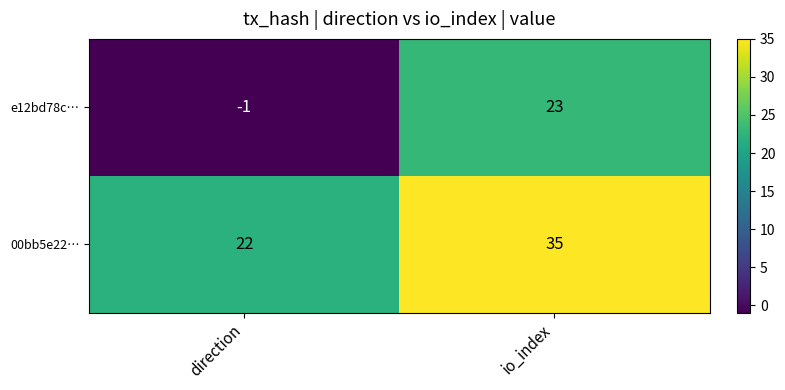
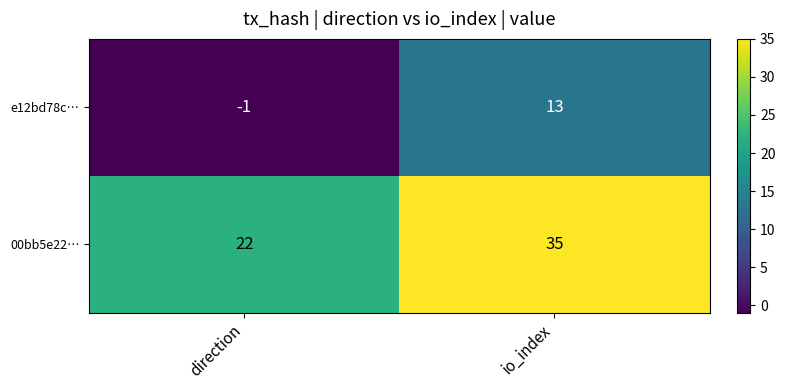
e12bd78c…, io_index: 23 -> 13
